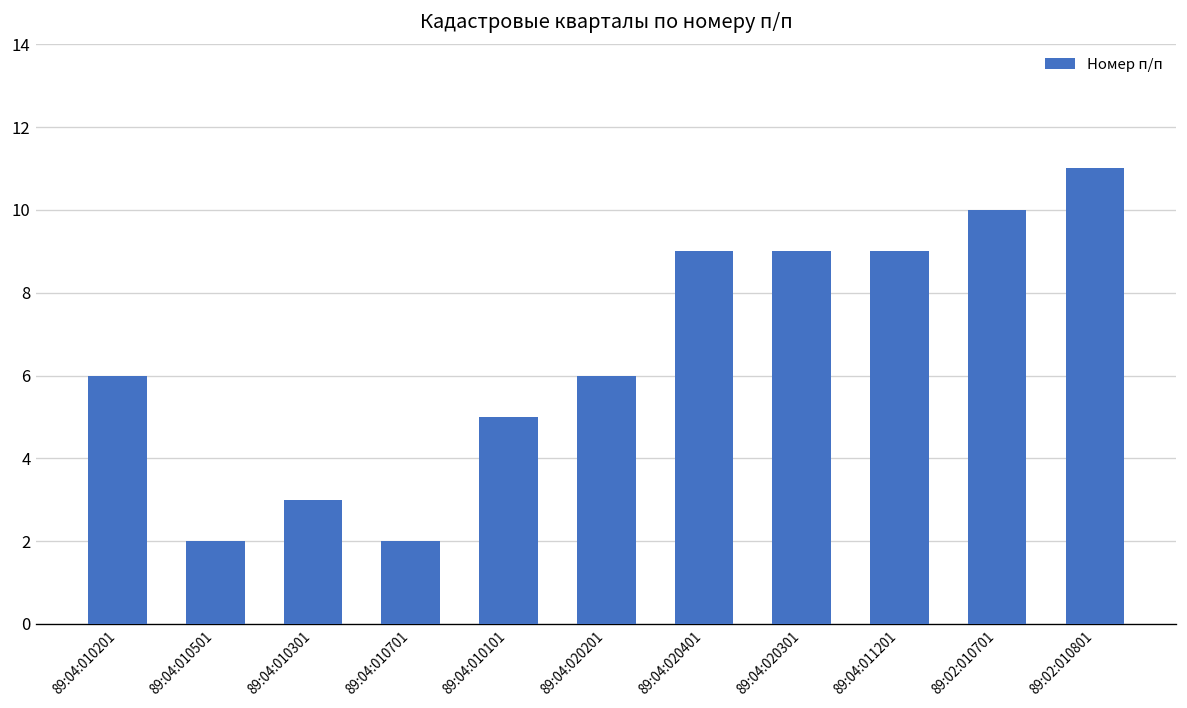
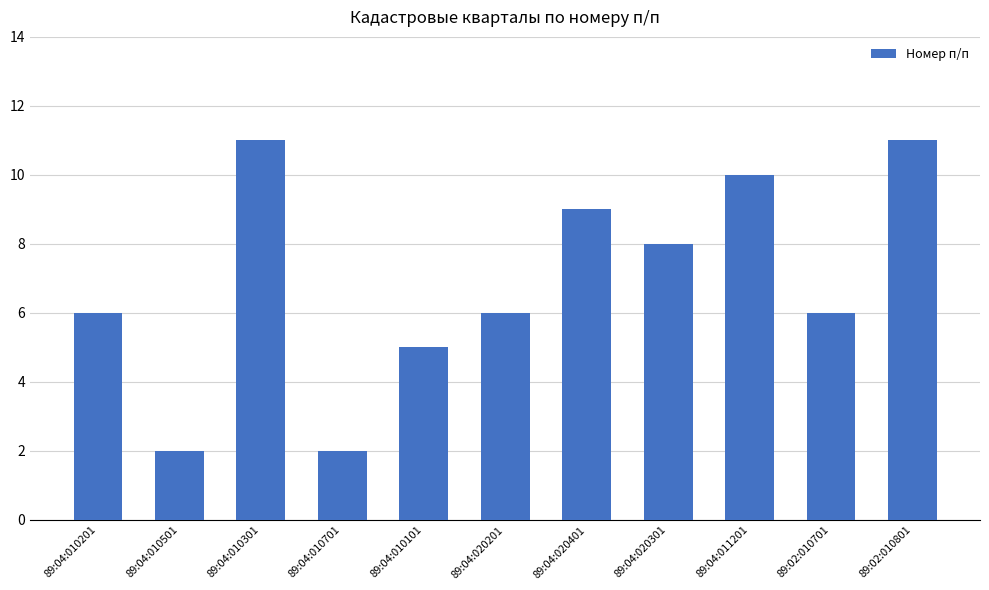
89:04:010301: 3 -> 11
89:04:020301: 9 -> 8
89:04:011201: 9 -> 10
89:02:010701: 10 -> 6
